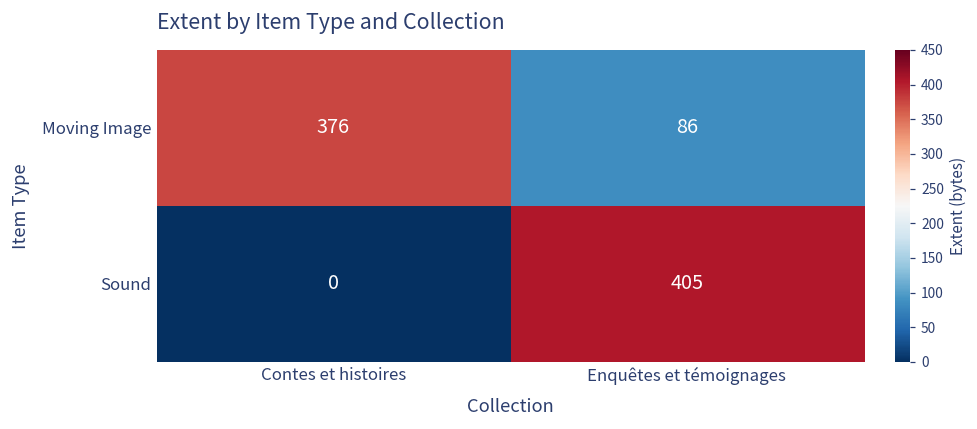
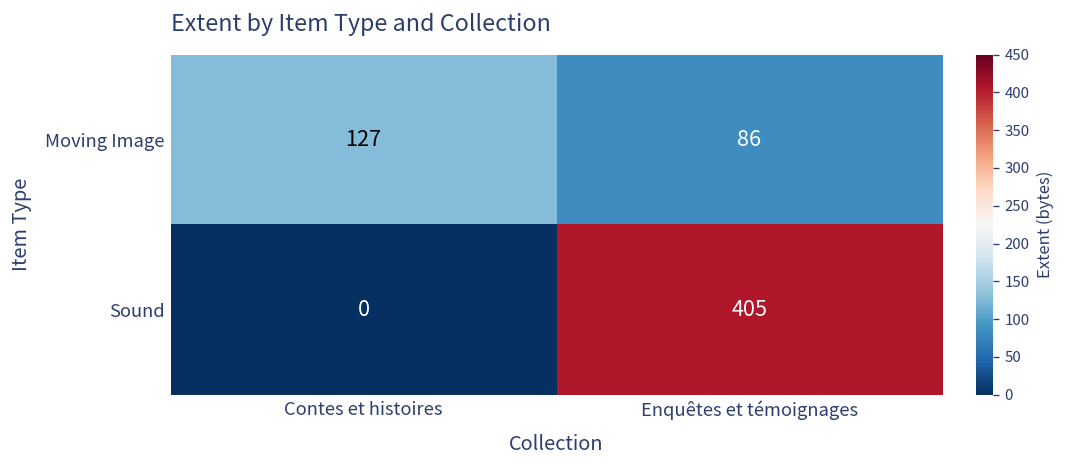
Moving Image, Contes et histoires: 376 -> 127
